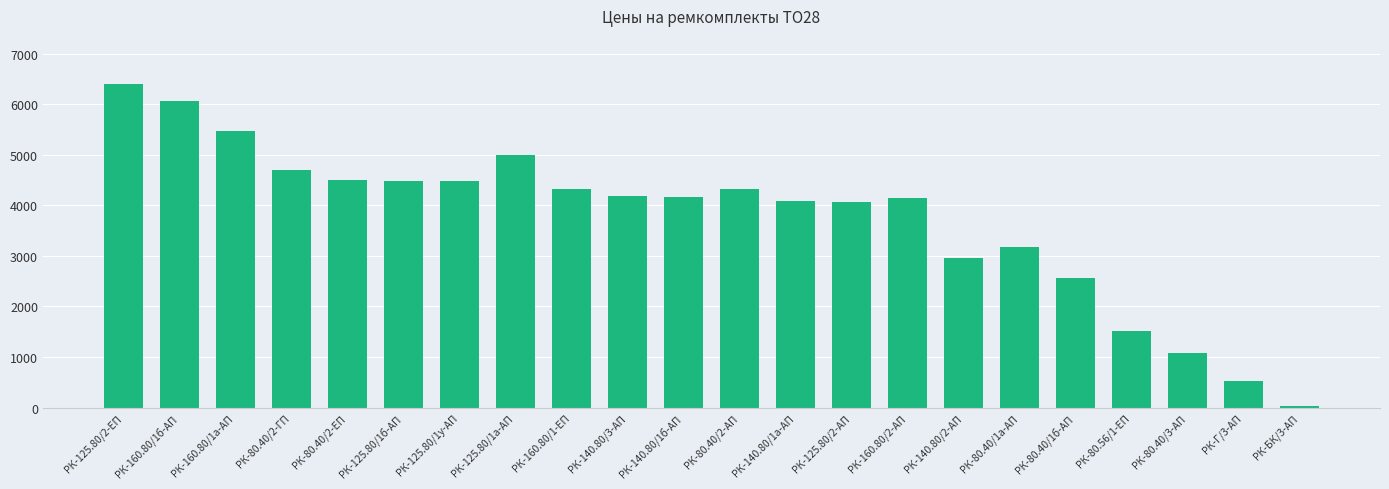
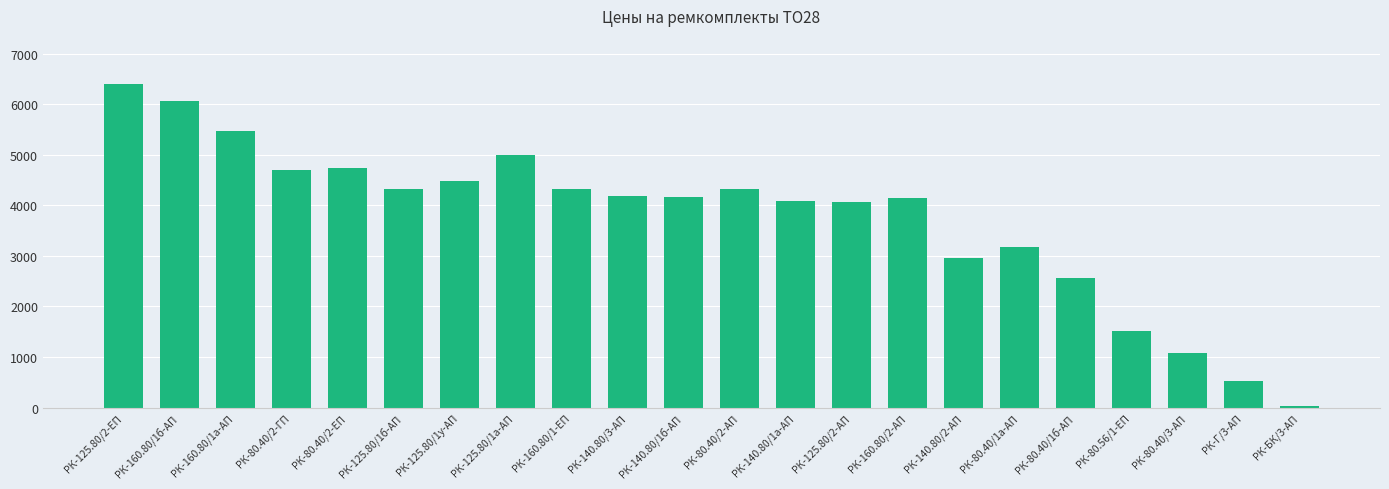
РК-80.40/2-ЕП: 4500 -> 4700
РК-125.80/1б-АП: 4500 -> 4300
